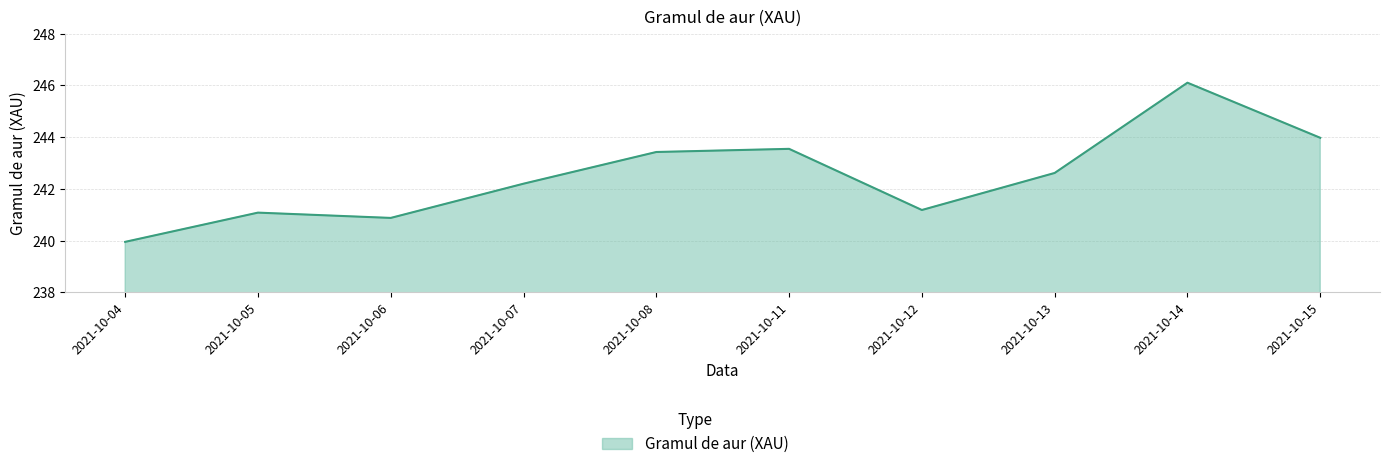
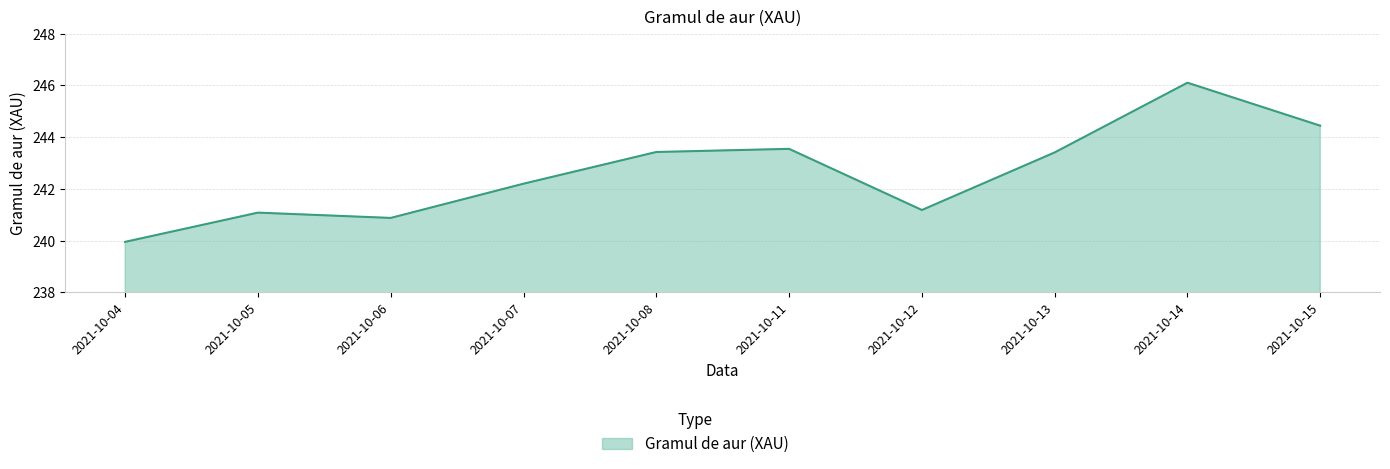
2021-10-13: 242.6 -> 243.4
2021-10-15: 244.0 -> 244.4
